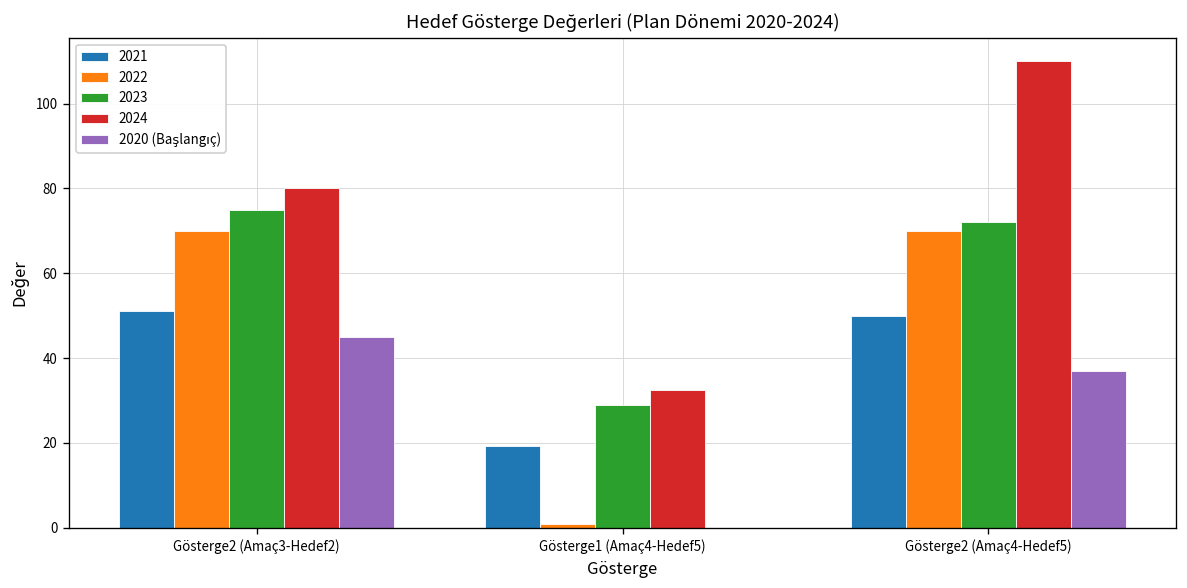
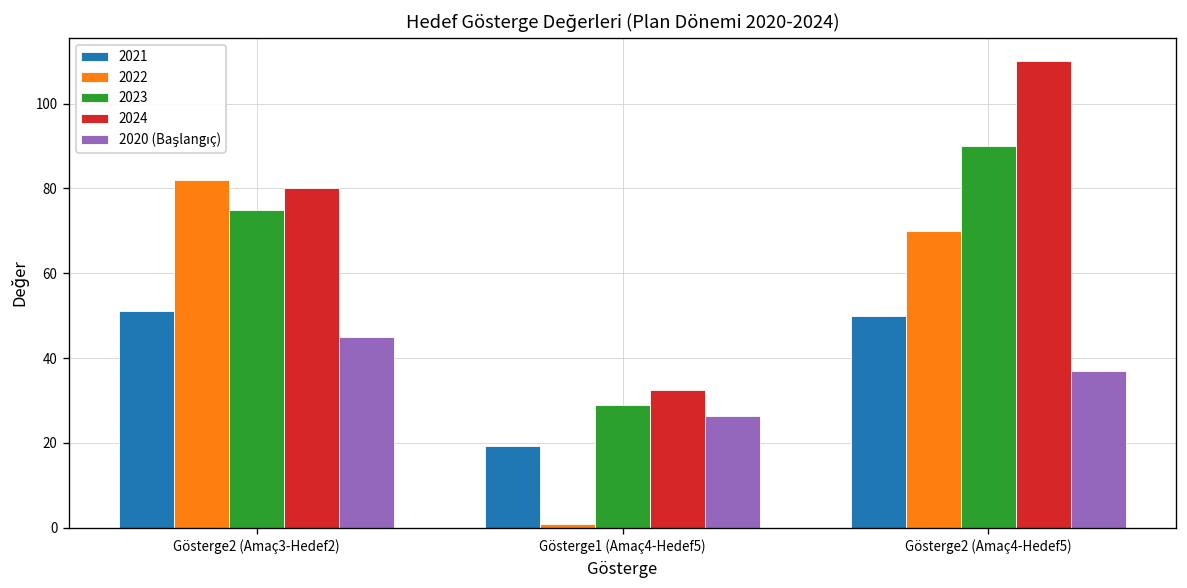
2022, Gösterge2 (Amaç3-Hedef2): 70 -> 82
2020 (Başlangıç), Gösterge1 (Amaç4-Hedef5): 0 -> 26
2023, Gösterge2 (Amaç4-Hedef5): 72 -> 90
